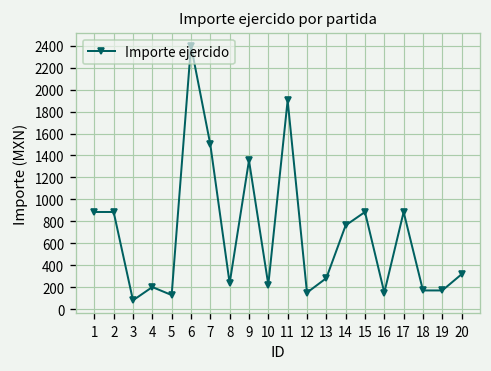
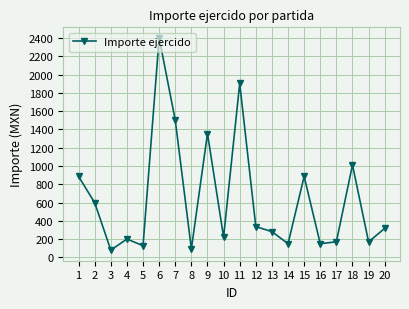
2: 900 -> 600
8: 200 -> 100
12: 200 -> 300
14: 800 -> 200
17: 900 -> 200
18: 200 -> 1000
